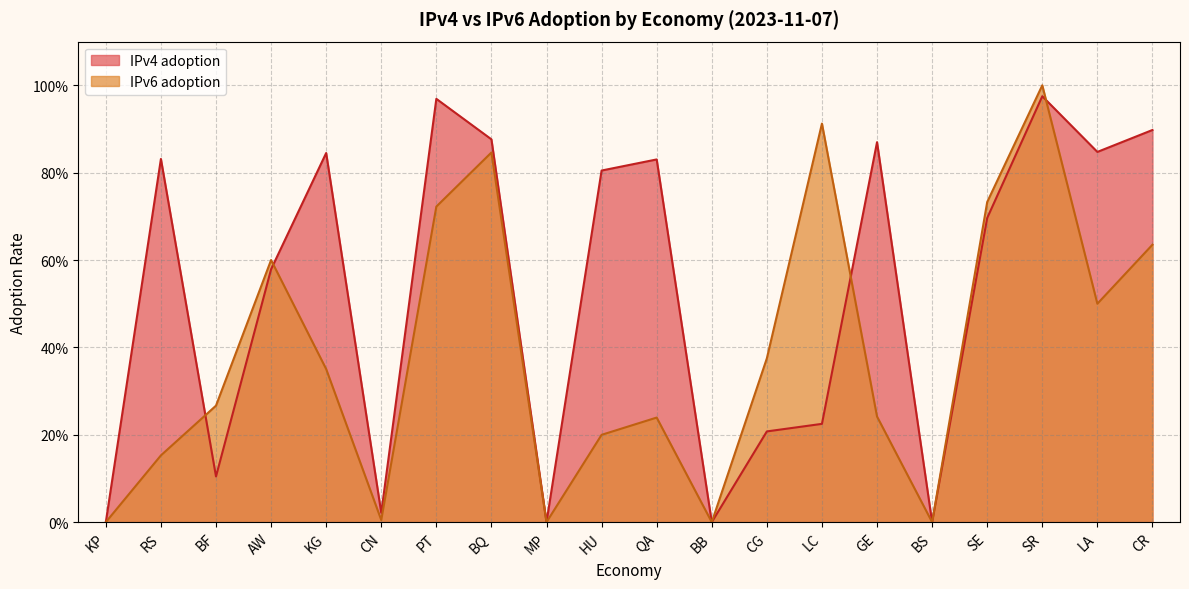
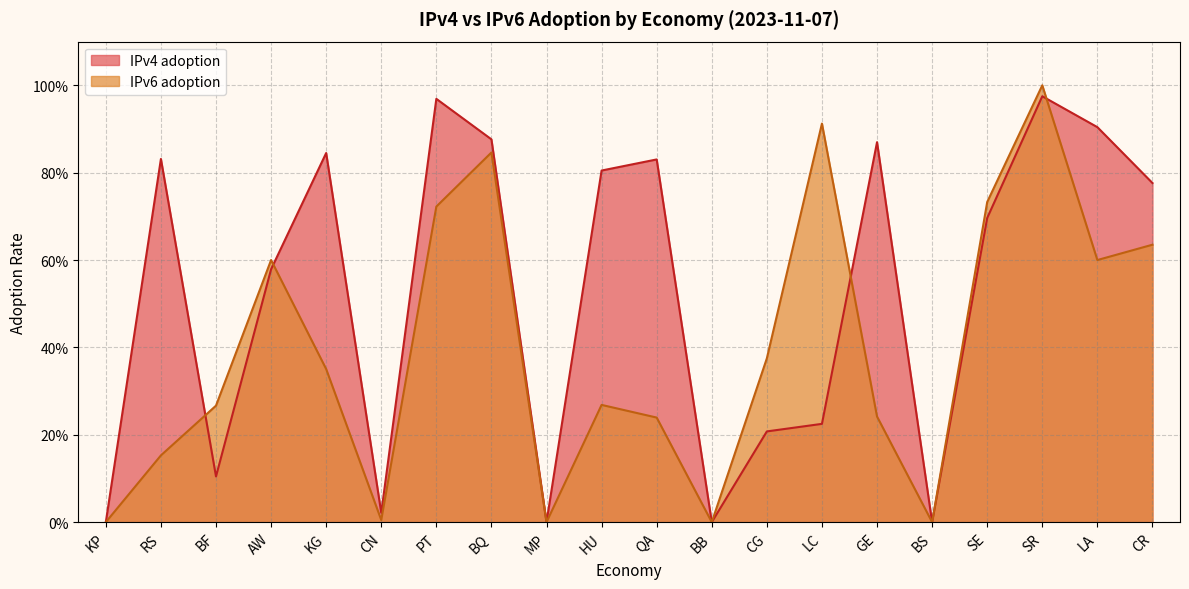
IPv6 adoption, HU: 20% -> 27%
IPv4 adoption, LA: 85% -> 90%
IPv6 adoption, LA: 50% -> 60%
IPv4 adoption, CR: 90% -> 78%
